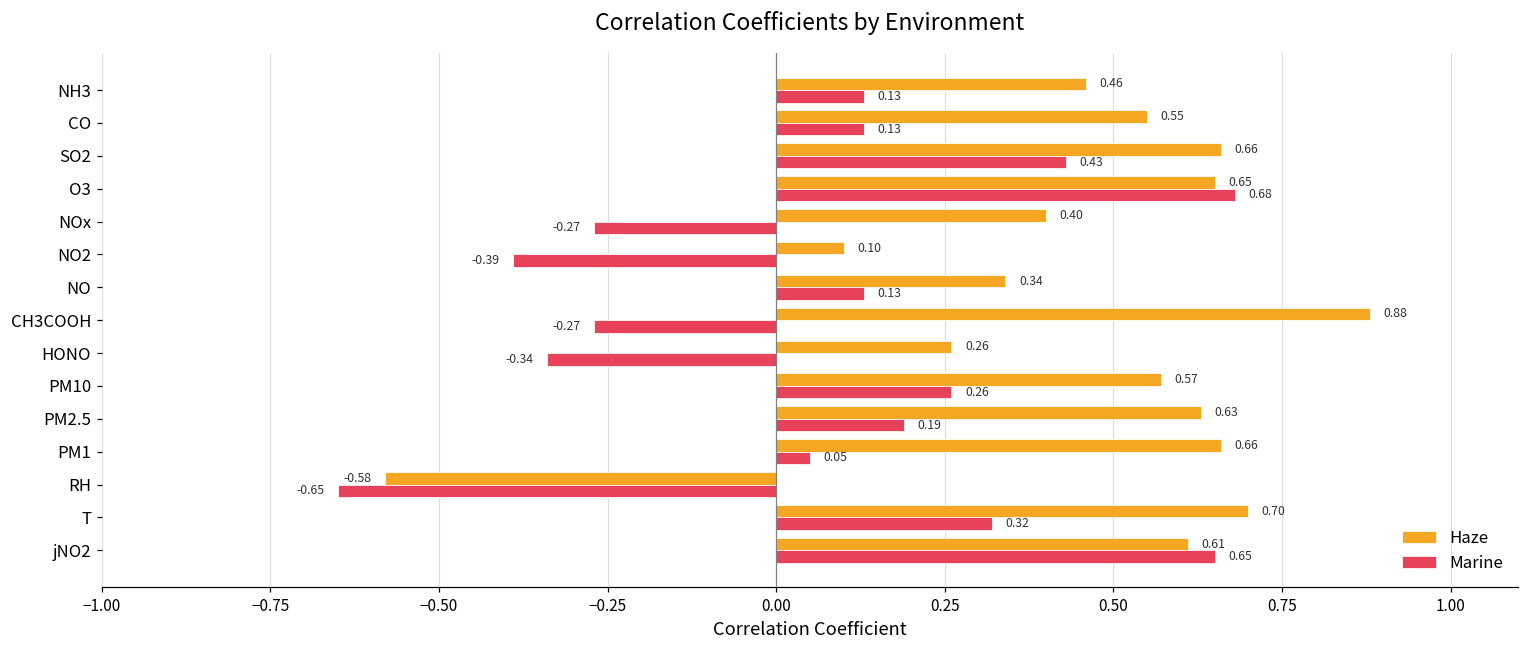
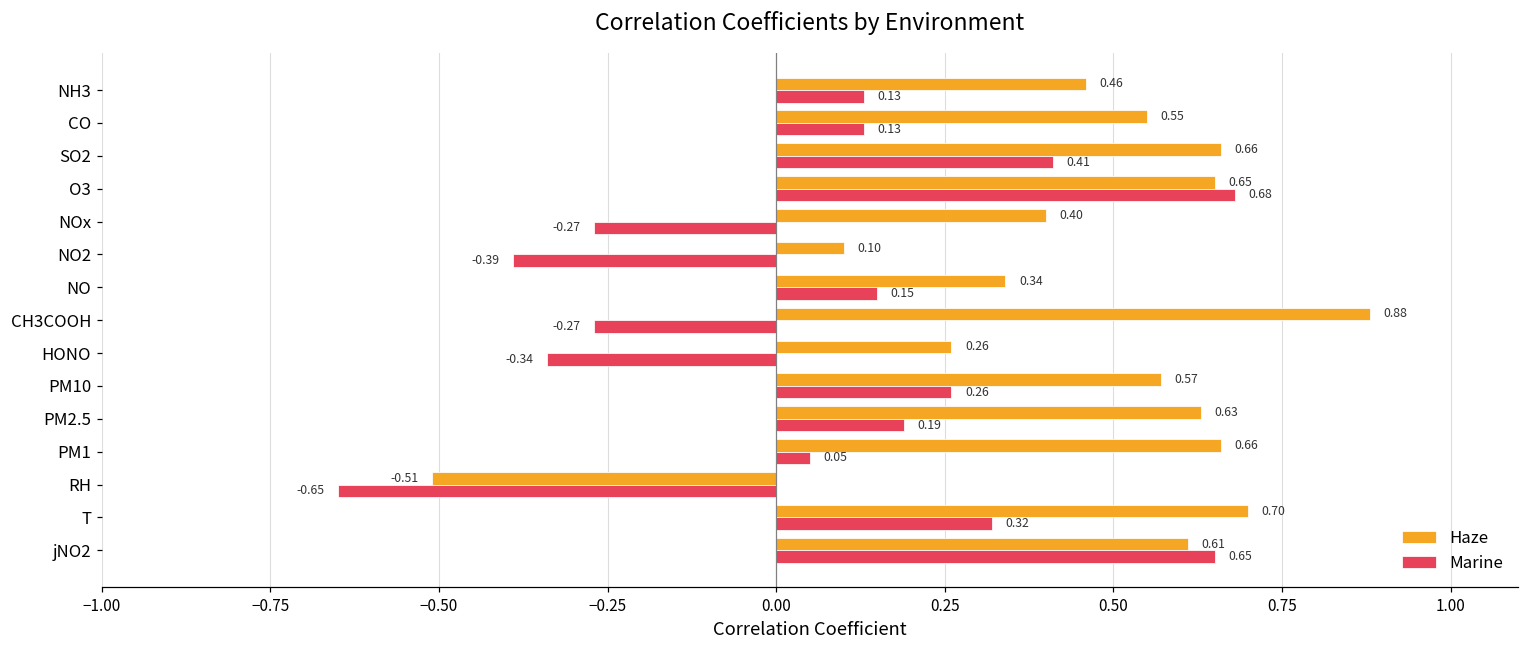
Marine, SO2: 0.43 -> 0.41
Marine, NO: 0.13 -> 0.15
Haze, RH: -0.58 -> -0.51
